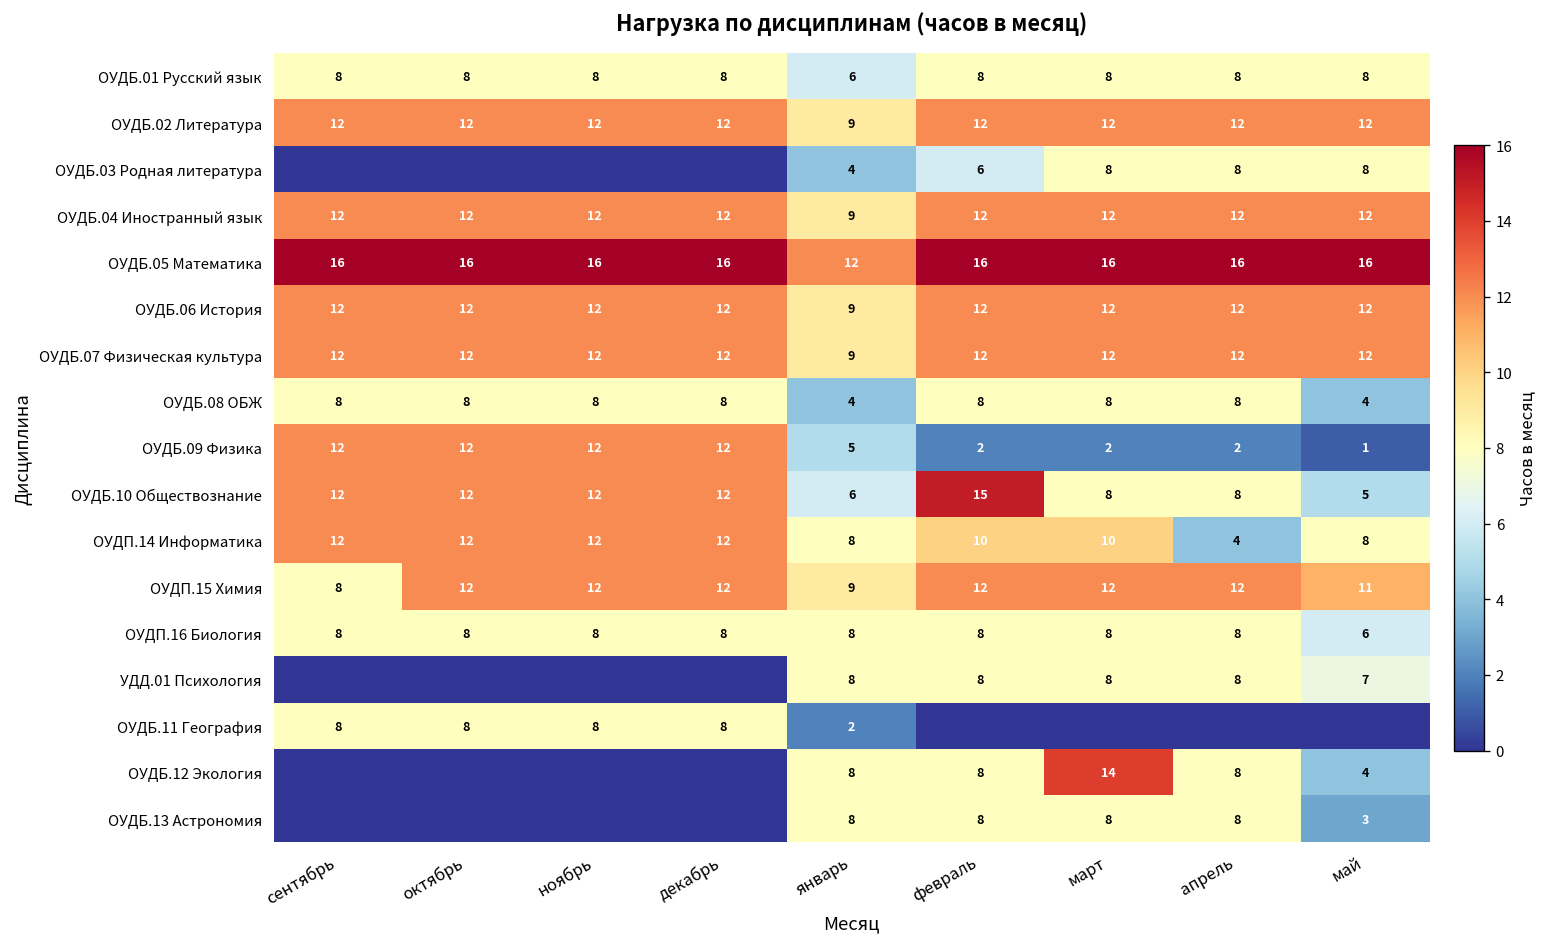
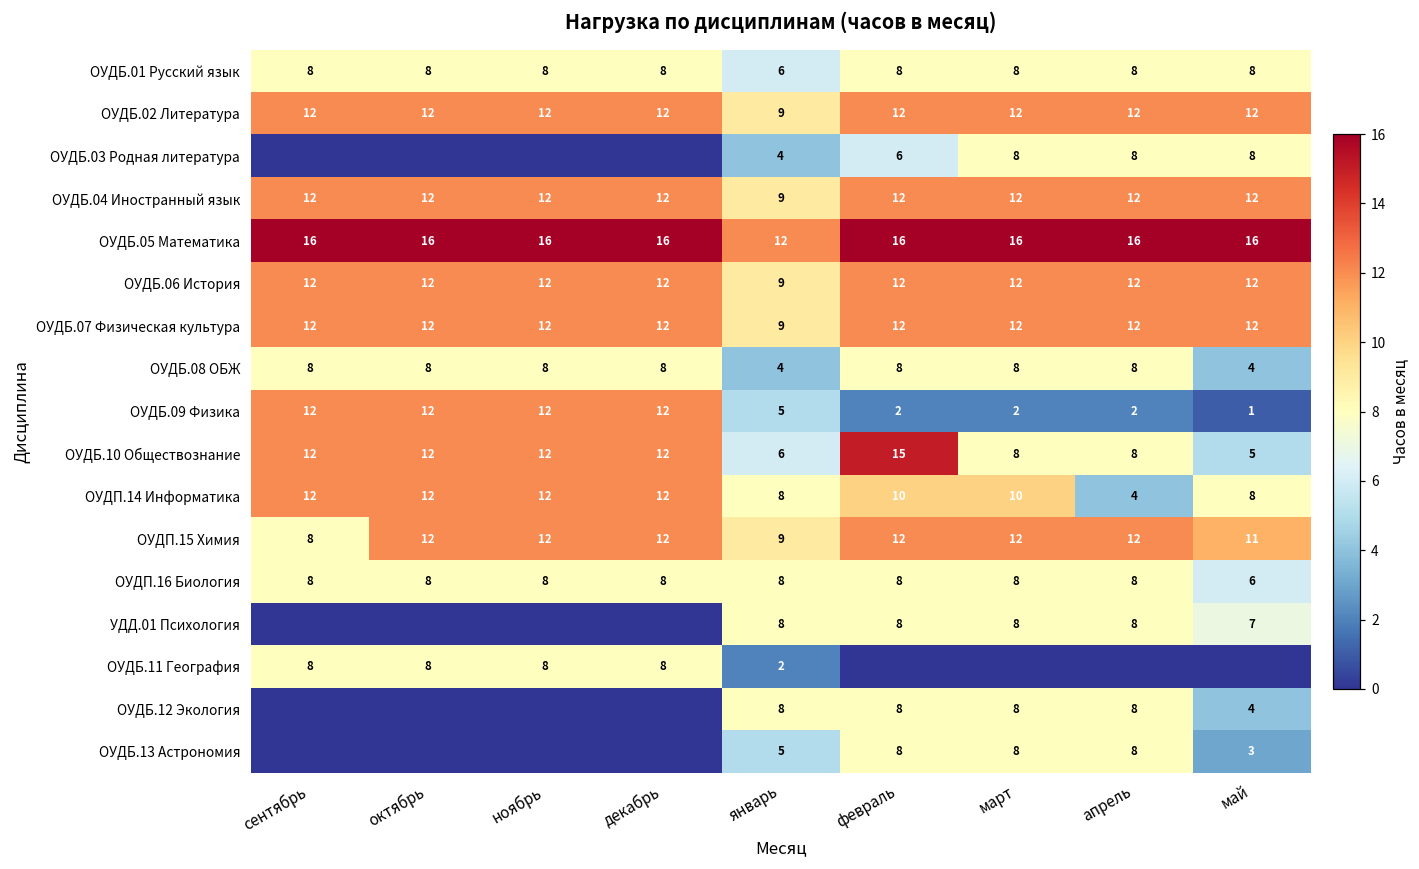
ОУДБ.12 Экология, март: 14 -> 8
ОУДБ.13 Астрономия, январь: 8 -> 5
